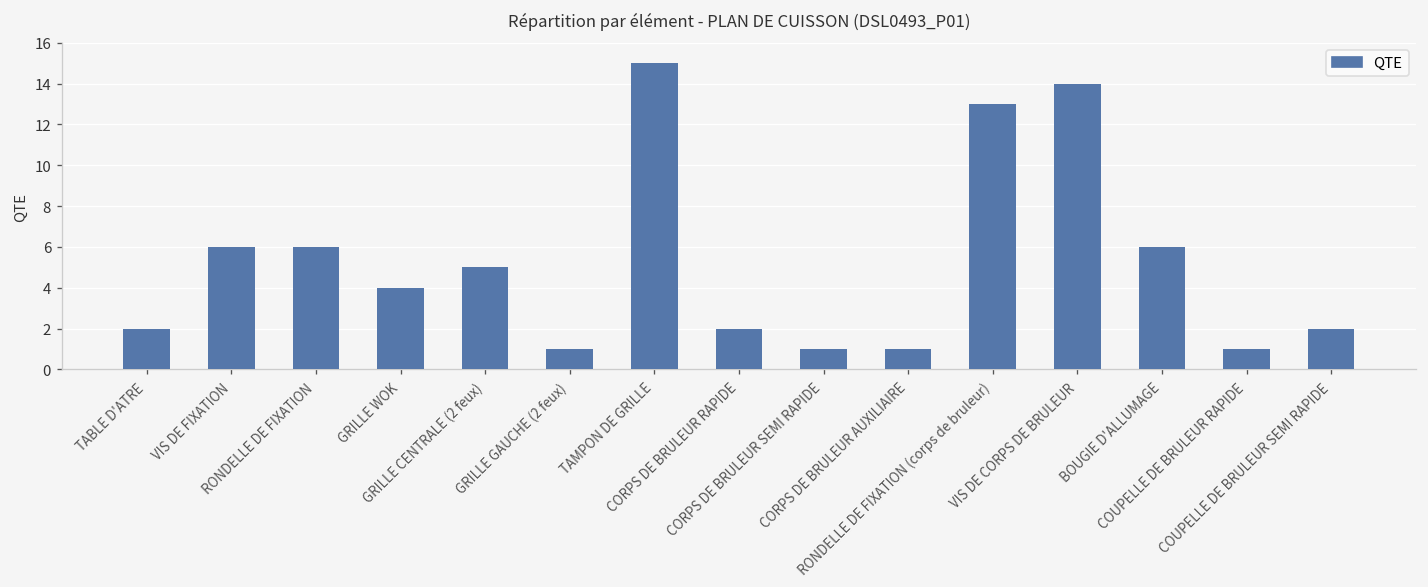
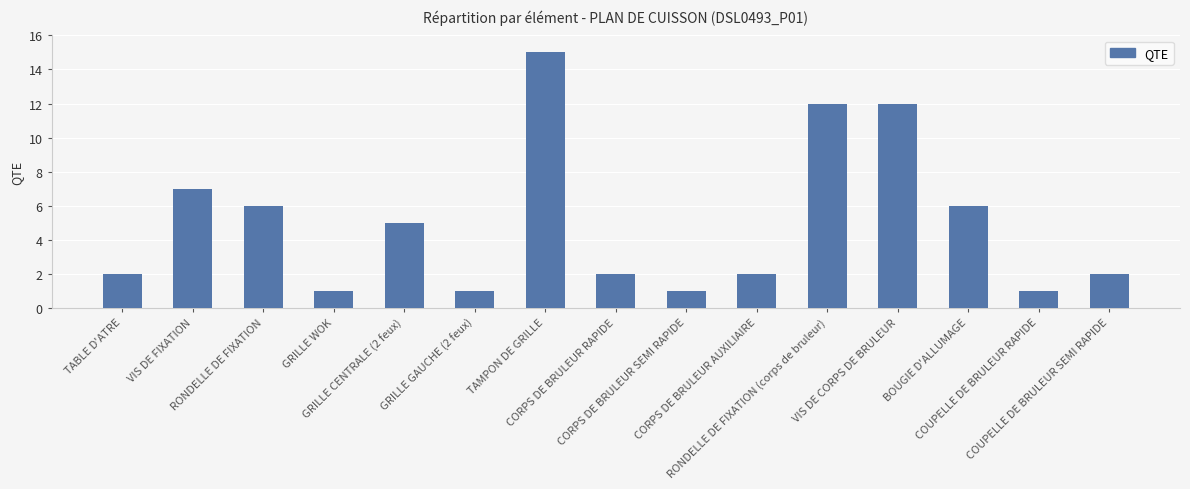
VIS DE FIXATION: 6 -> 7
GRILLE WOK: 4 -> 1
CORPS DE BRULEUR AUXILIAIRE: 1 -> 2
RONDELLE DE FIXATION (corps de bruleur): 13 -> 12
VIS DE CORPS DE BRULEUR: 14 -> 12
